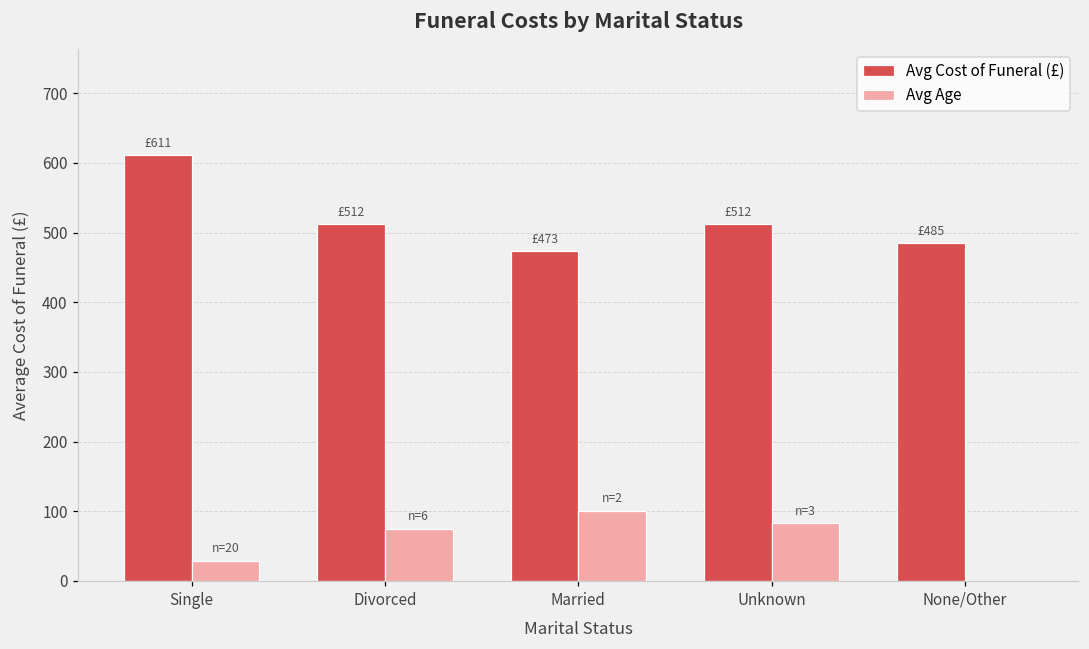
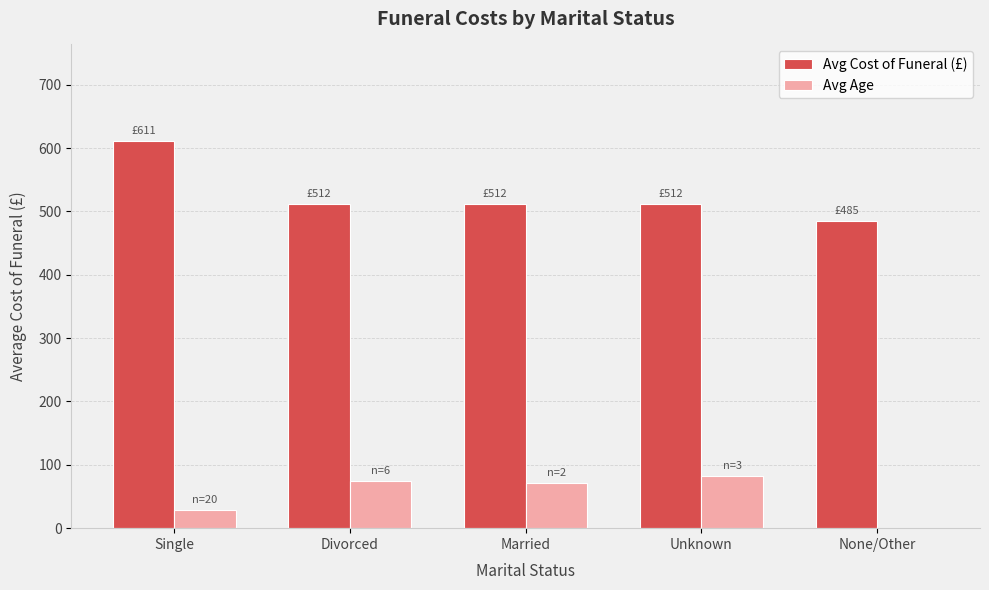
Avg Cost of Funeral (£), Married: £473 -> £512
Avg Age, Married: 100 -> 70
